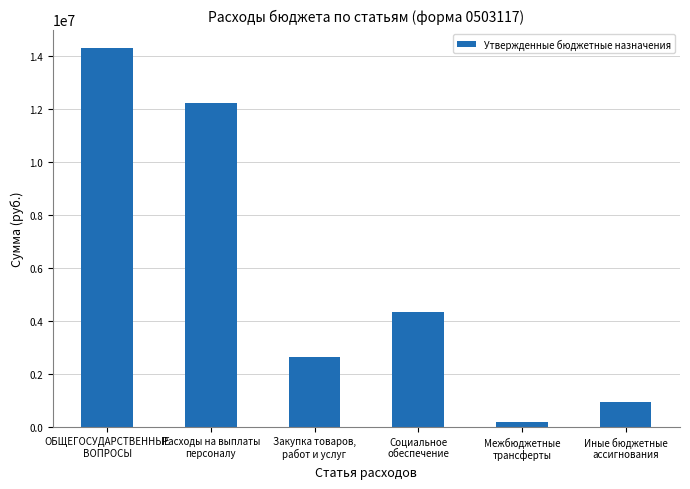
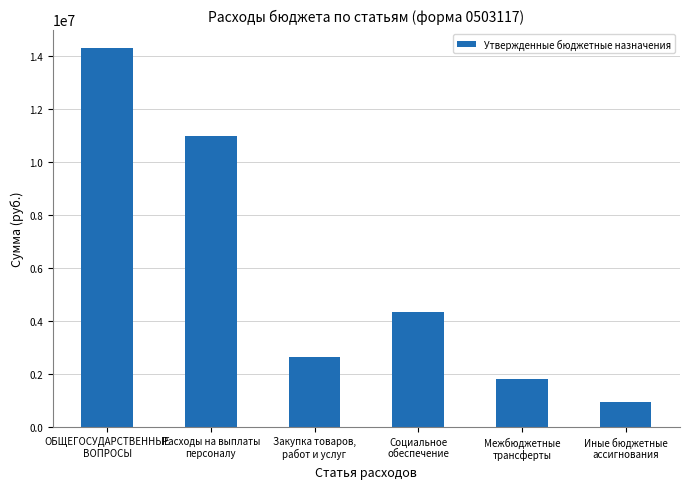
Расходы на выплаты персоналу: 12200000 -> 11000000
Межбюджетные трансферты: 200000 -> 1800000
